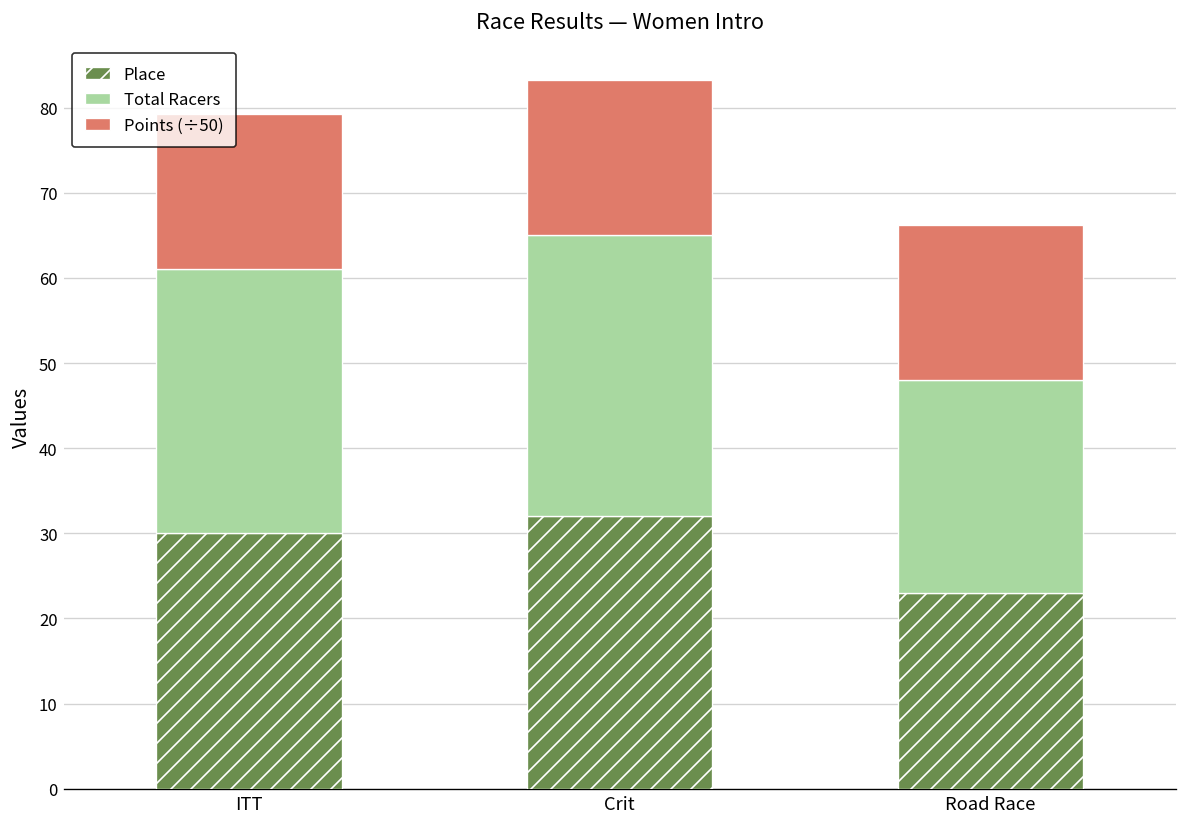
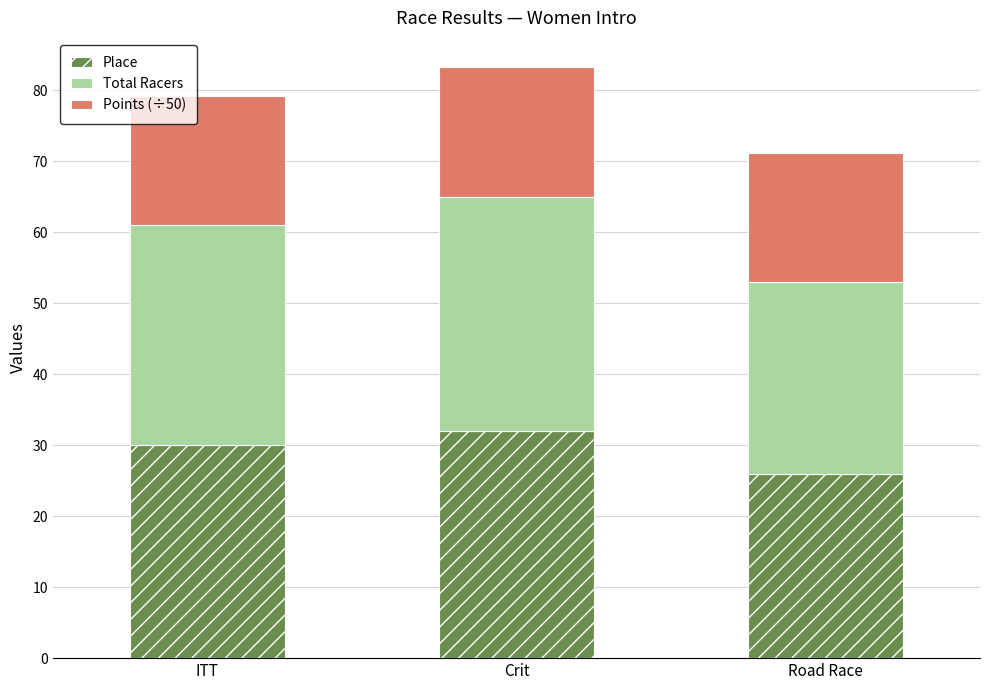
Place, Road Race: 23 -> 26
Total Racers, Road Race: 25 -> 27
